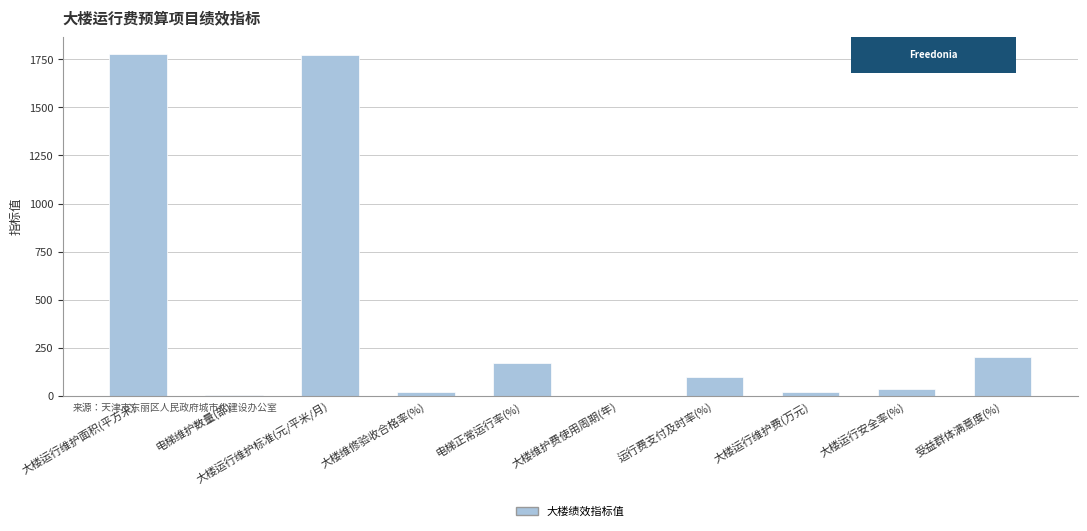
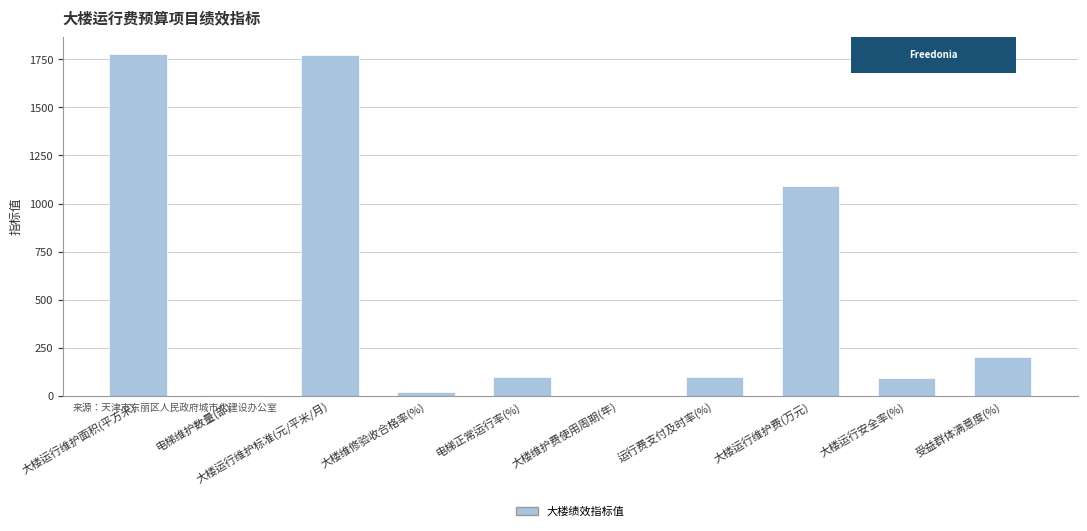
电梯正常运行率(%): 170 -> 100
大楼运行维护费(万元): 20 -> 1090
大楼运行安全率(%): 40 -> 100
